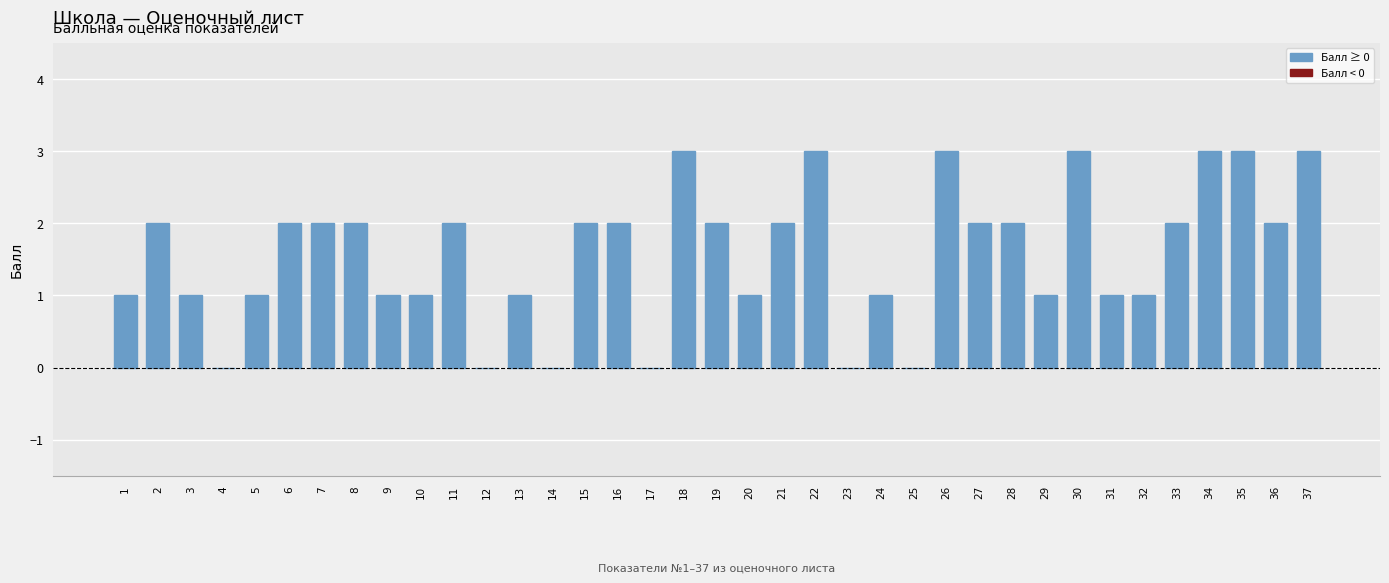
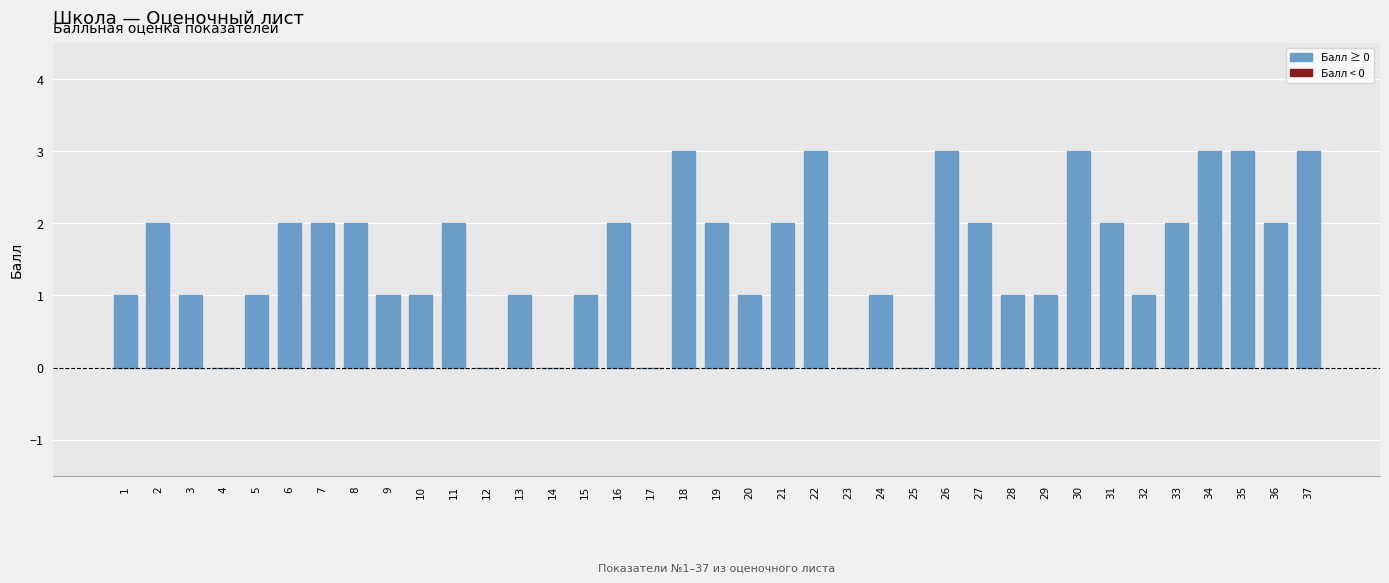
15: 2 -> 1
28: 2 -> 1
31: 1 -> 2
